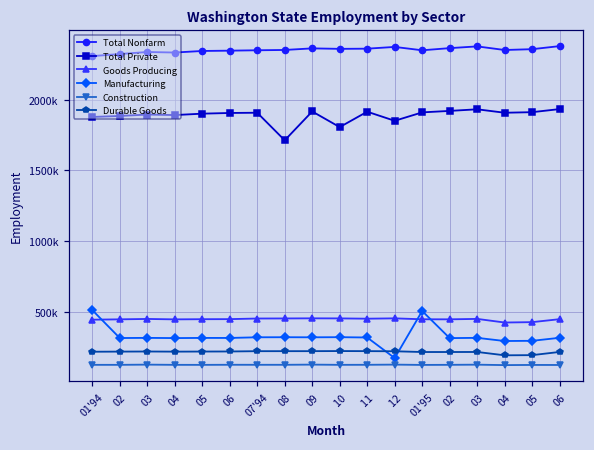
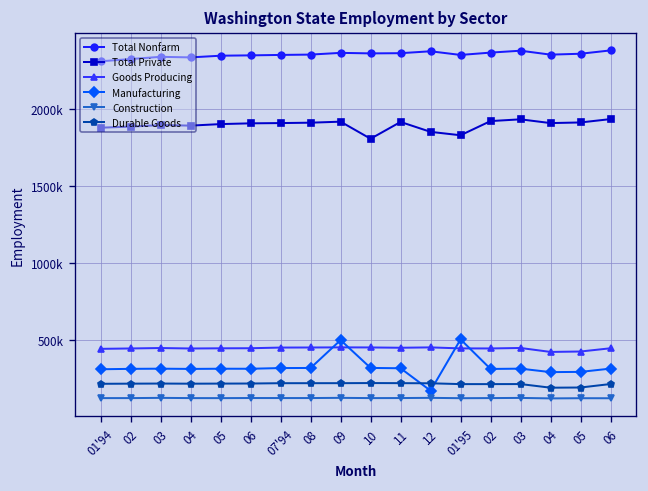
Manufacturing, 01'94: 510000 -> 310000
Total Private, 08: 1710000 -> 1910000
Manufacturing, 09: 320000 -> 500000
Total Private, 01'95: 1910000 -> 1830000
